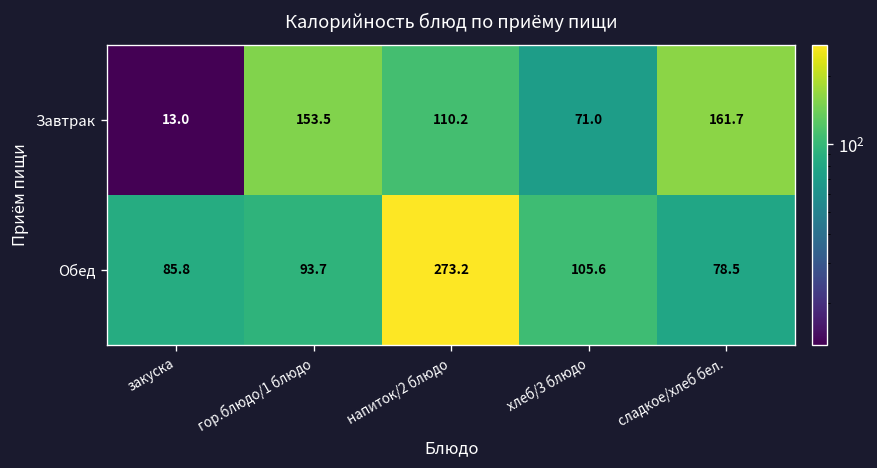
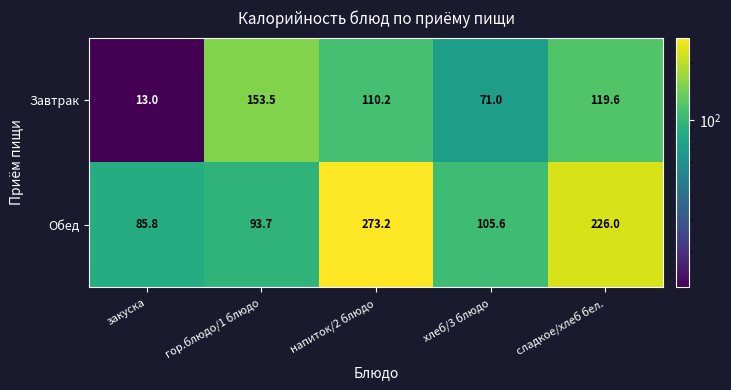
Завтрак, сладкое/хлеб бел.: 161.7 -> 119.6
Обед, сладкое/хлеб бел.: 78.5 -> 226.0
